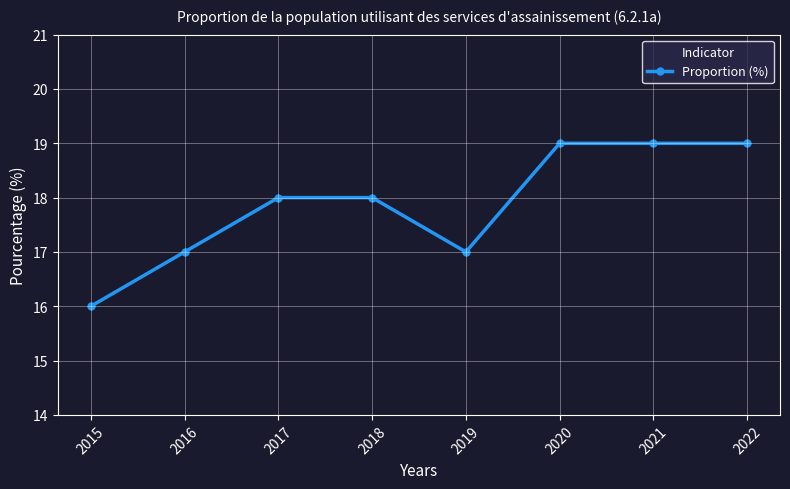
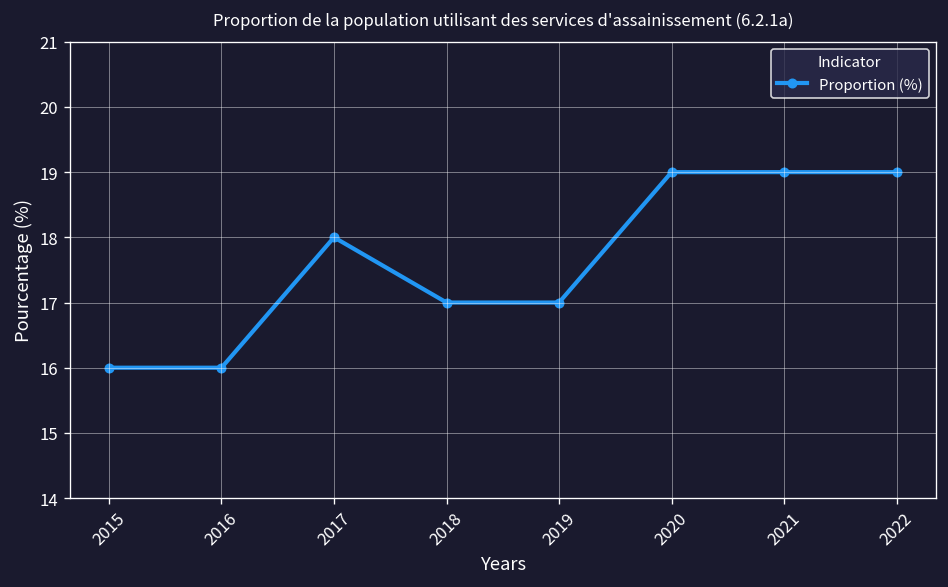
2016: 17 -> 16
2018: 18 -> 17
